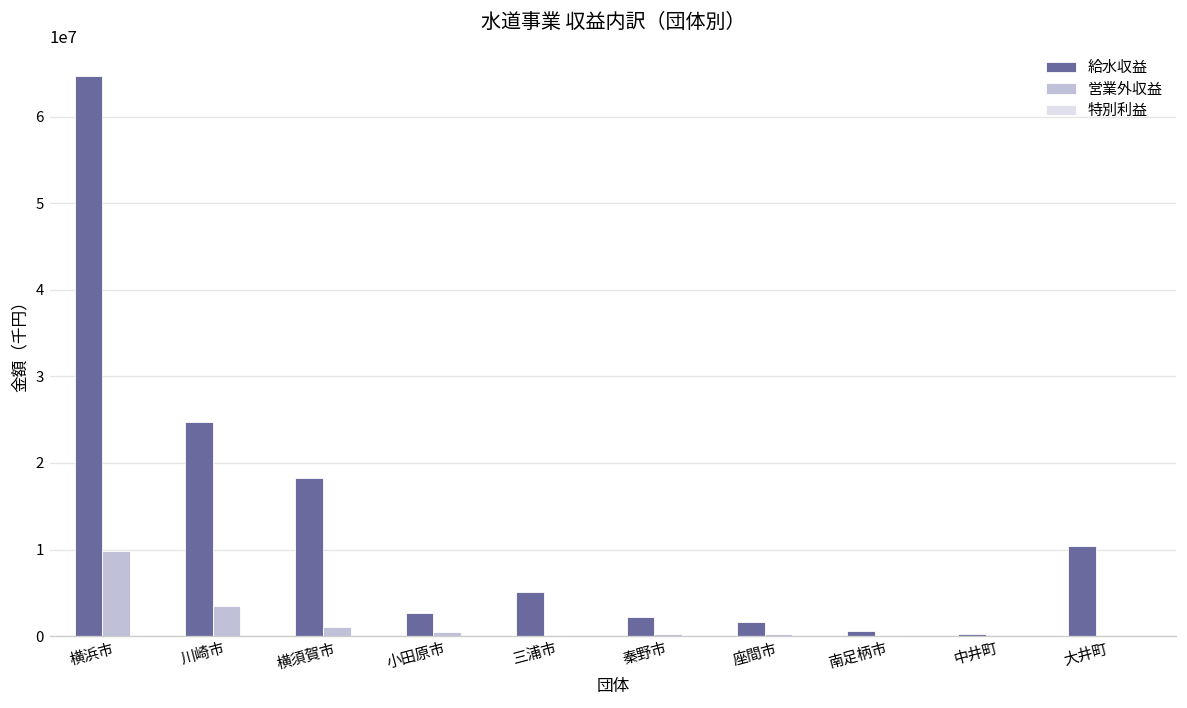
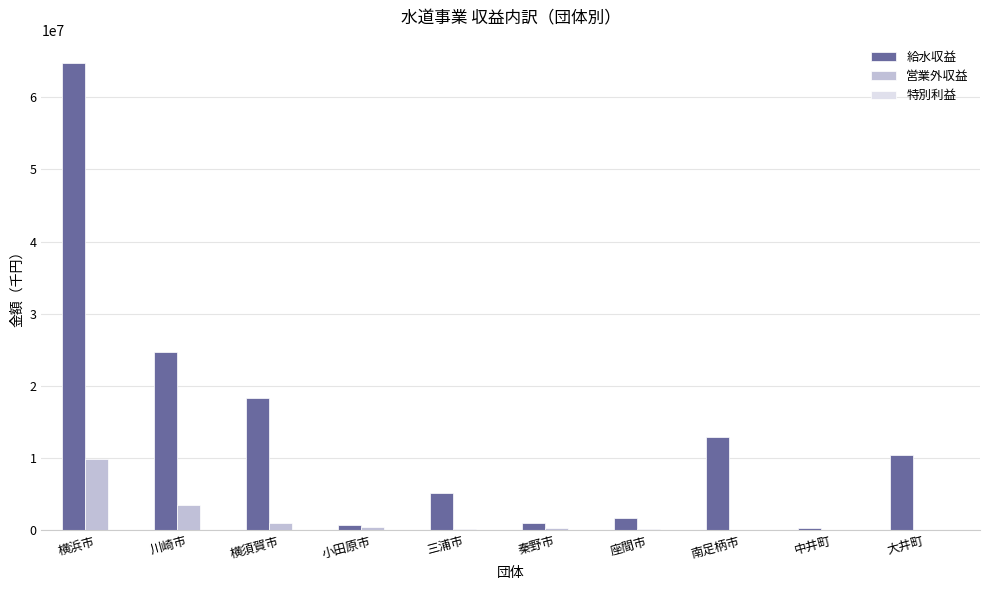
給水収益, 小田原市: 3000000 -> 1000000
給水収益, 秦野市: 2000000 -> 1000000
給水収益, 南足柄市: 1000000 -> 13000000
